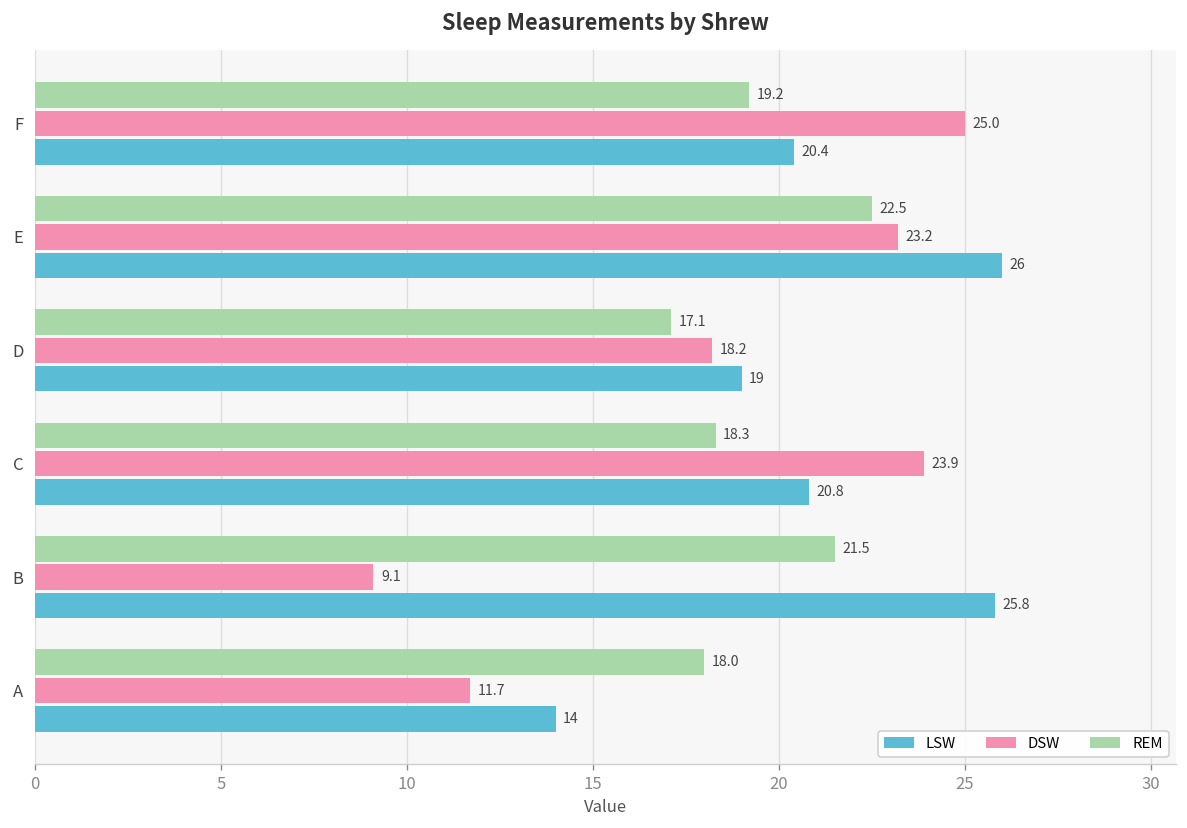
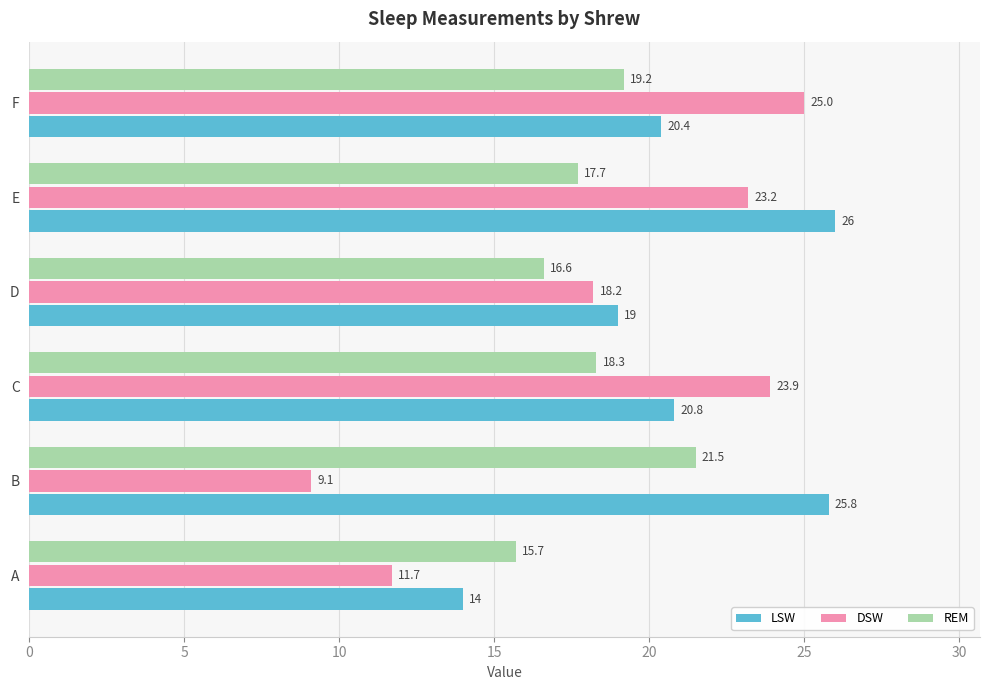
REM, E: 22.5 -> 17.7
REM, D: 17.1 -> 16.6
REM, A: 18.0 -> 15.7
